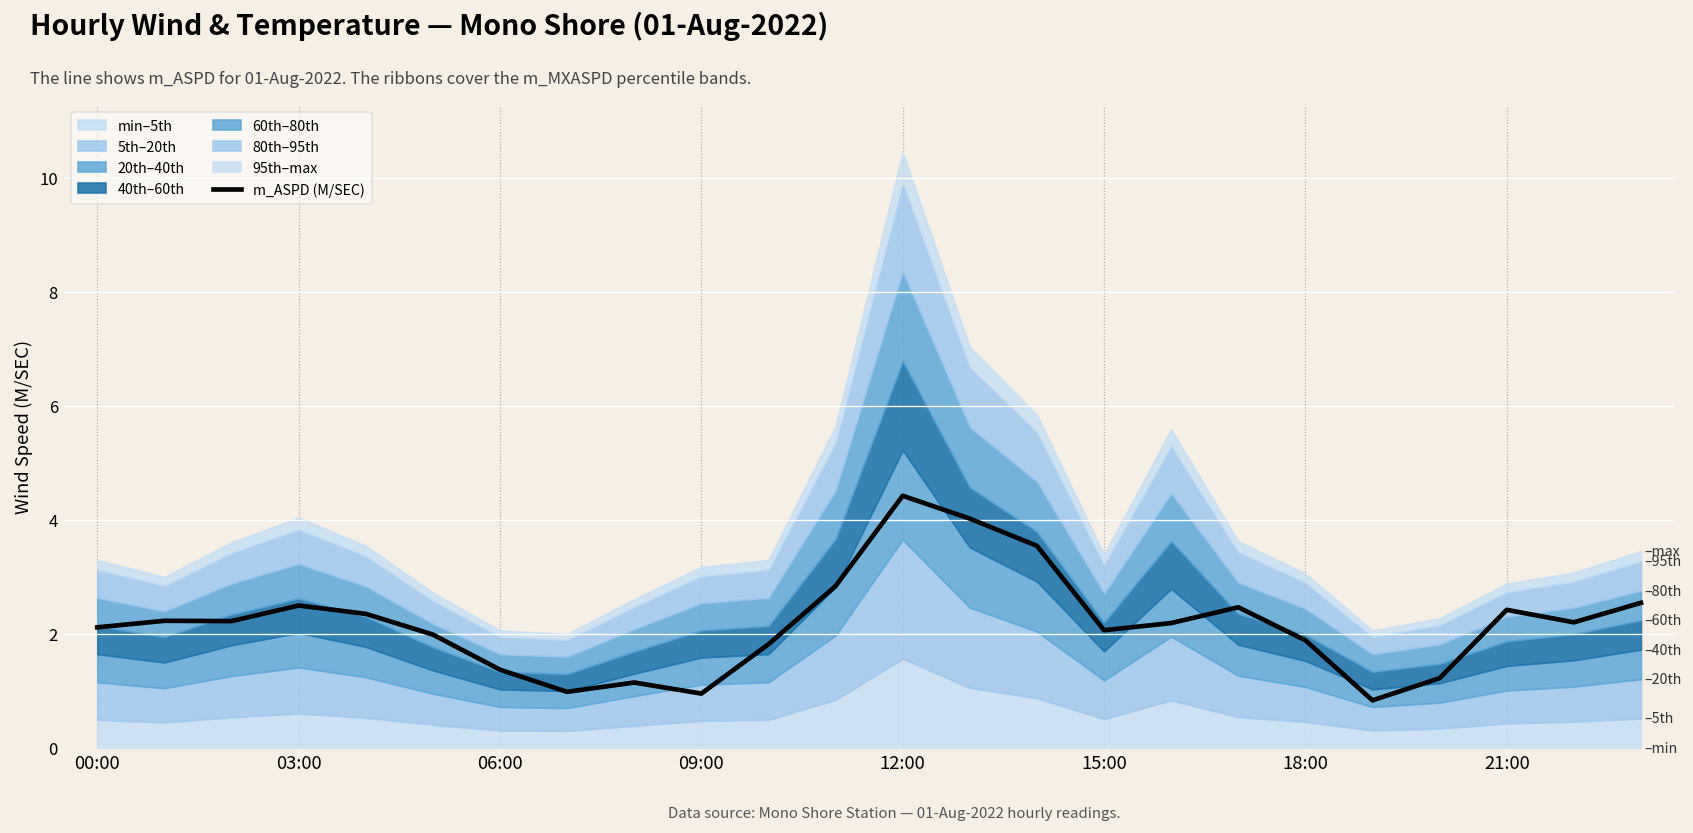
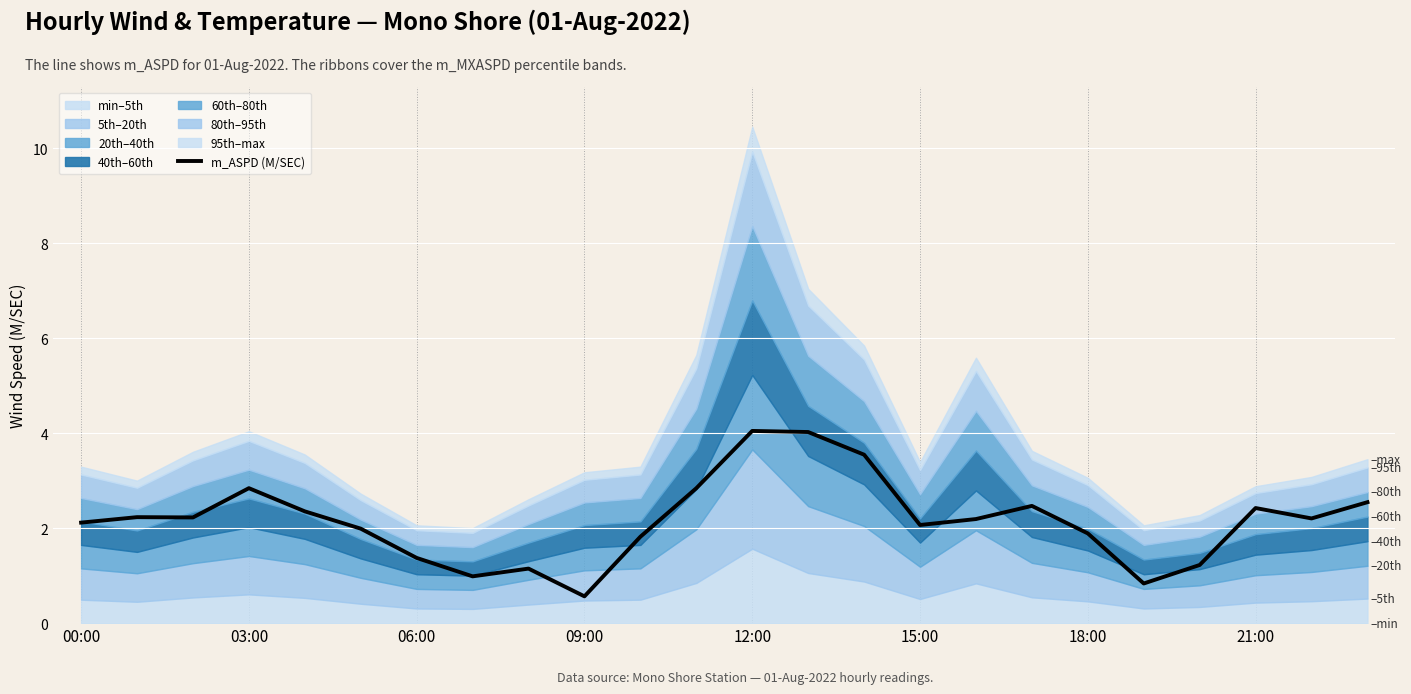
m_ASPD (M/SEC), 03:00: 2.5 -> 2.8
m_ASPD (M/SEC), 09:00: 1.0 -> 0.6
m_ASPD (M/SEC), 12:00: 4.4 -> 4.0
